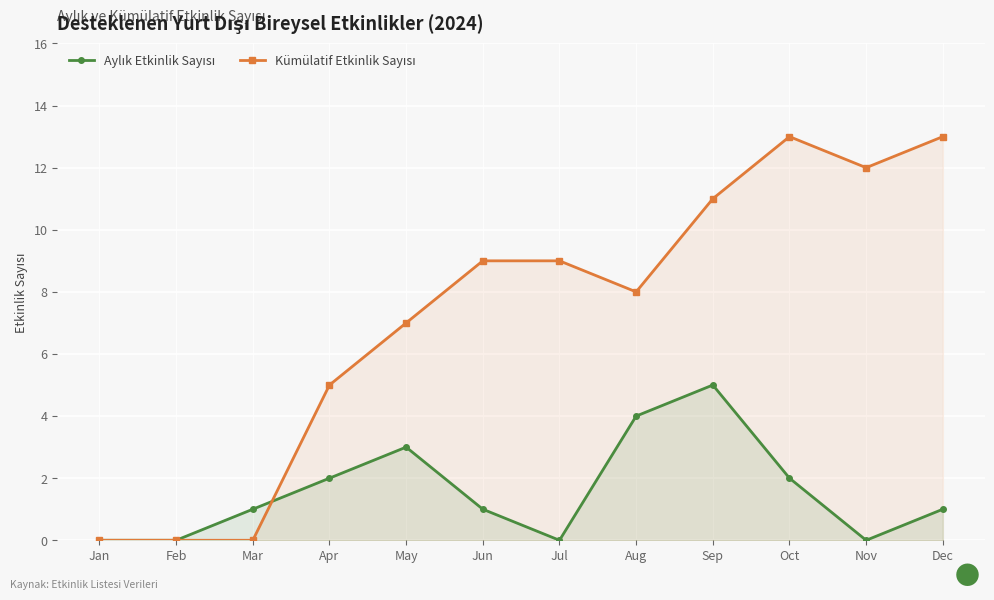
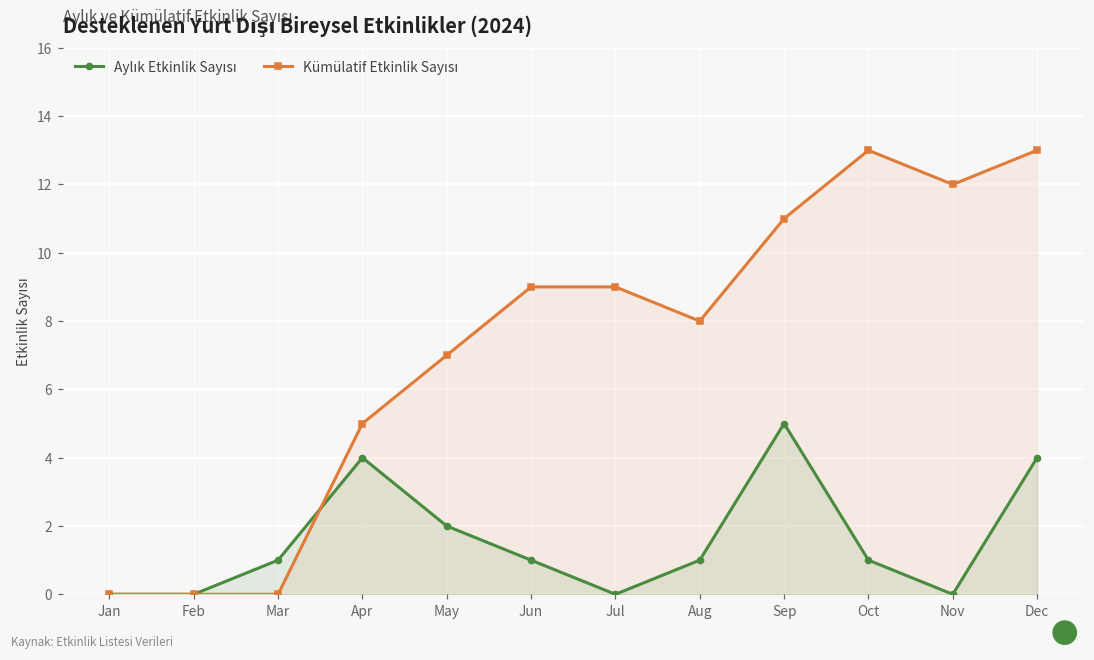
Aylık Etkinlik Sayısı, Apr: 2 -> 4
Aylık Etkinlik Sayısı, May: 3 -> 2
Aylık Etkinlik Sayısı, Aug: 4 -> 1
Aylık Etkinlik Sayısı, Oct: 2 -> 1
Aylık Etkinlik Sayısı, Dec: 1 -> 4
